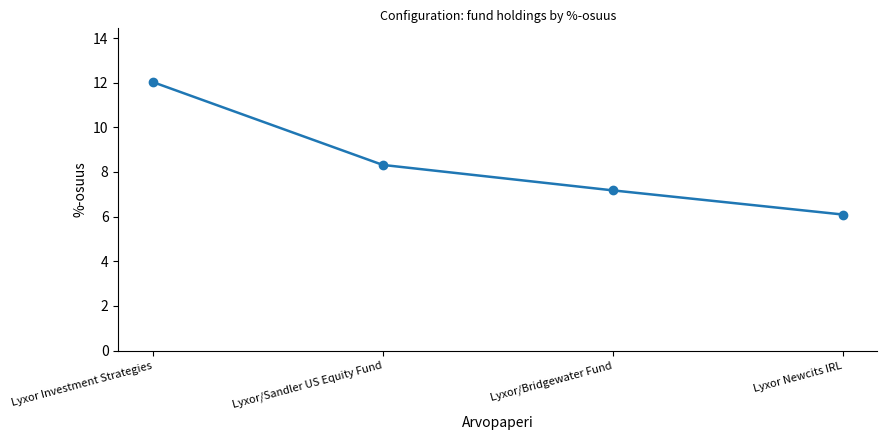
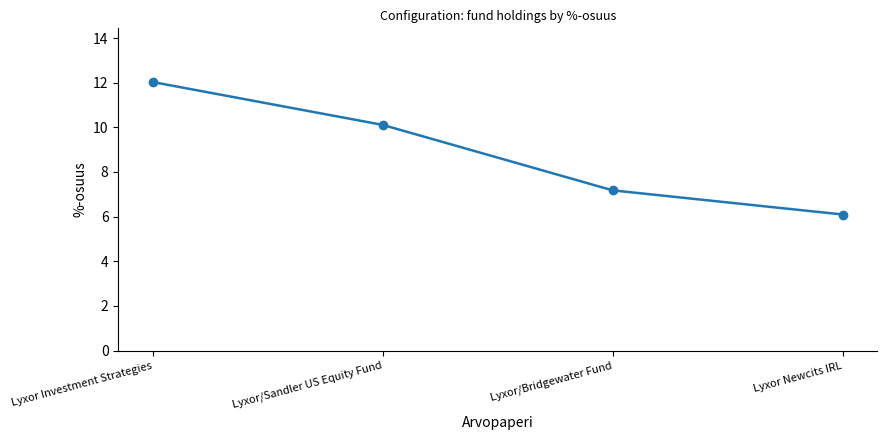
Lyxor/Sandler US Equity Fund: 8.3 -> 10.1
